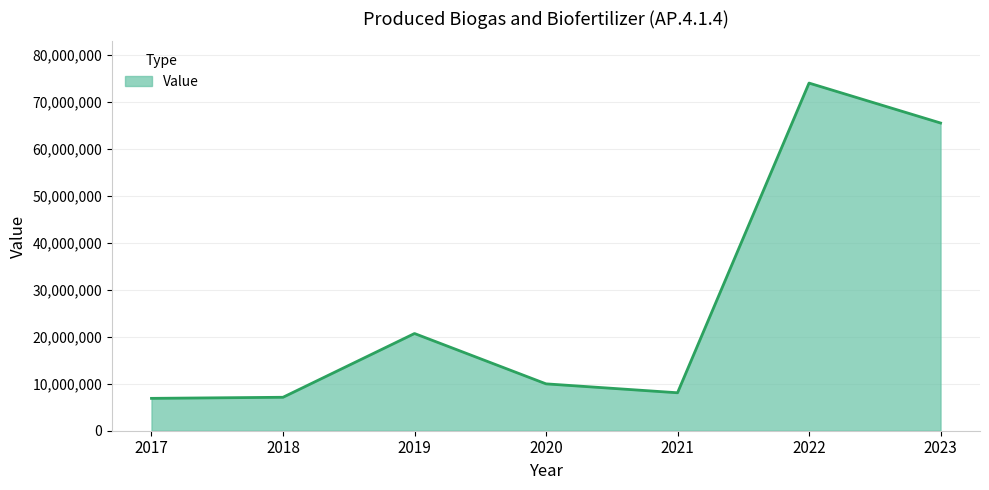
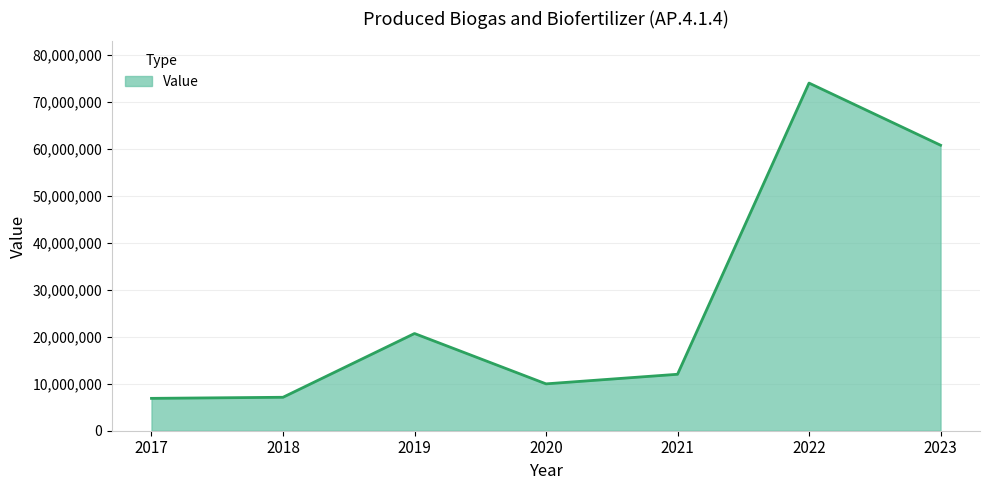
2021: 8,000,000 -> 12,000,000
2023: 66,000,000 -> 61,000,000
